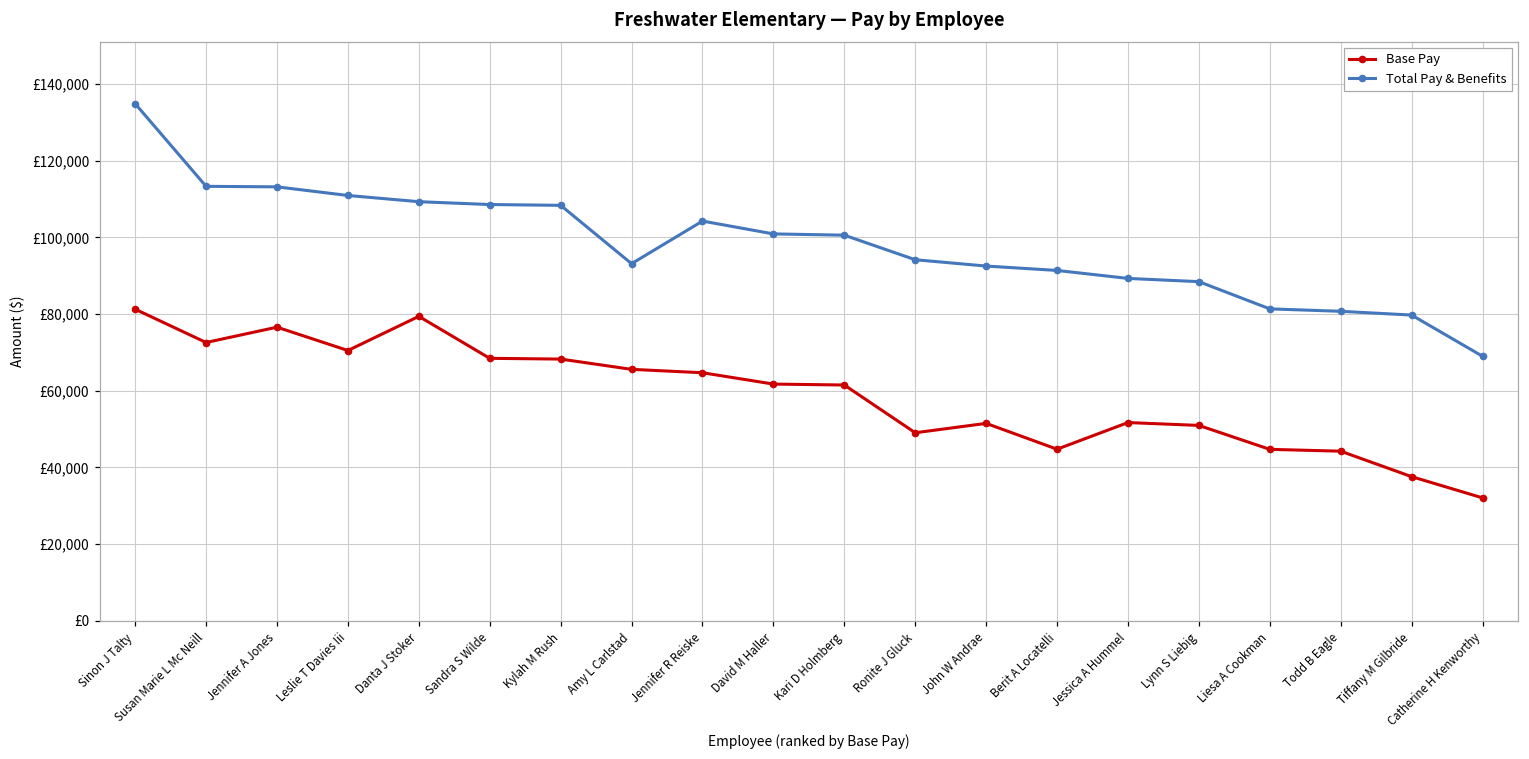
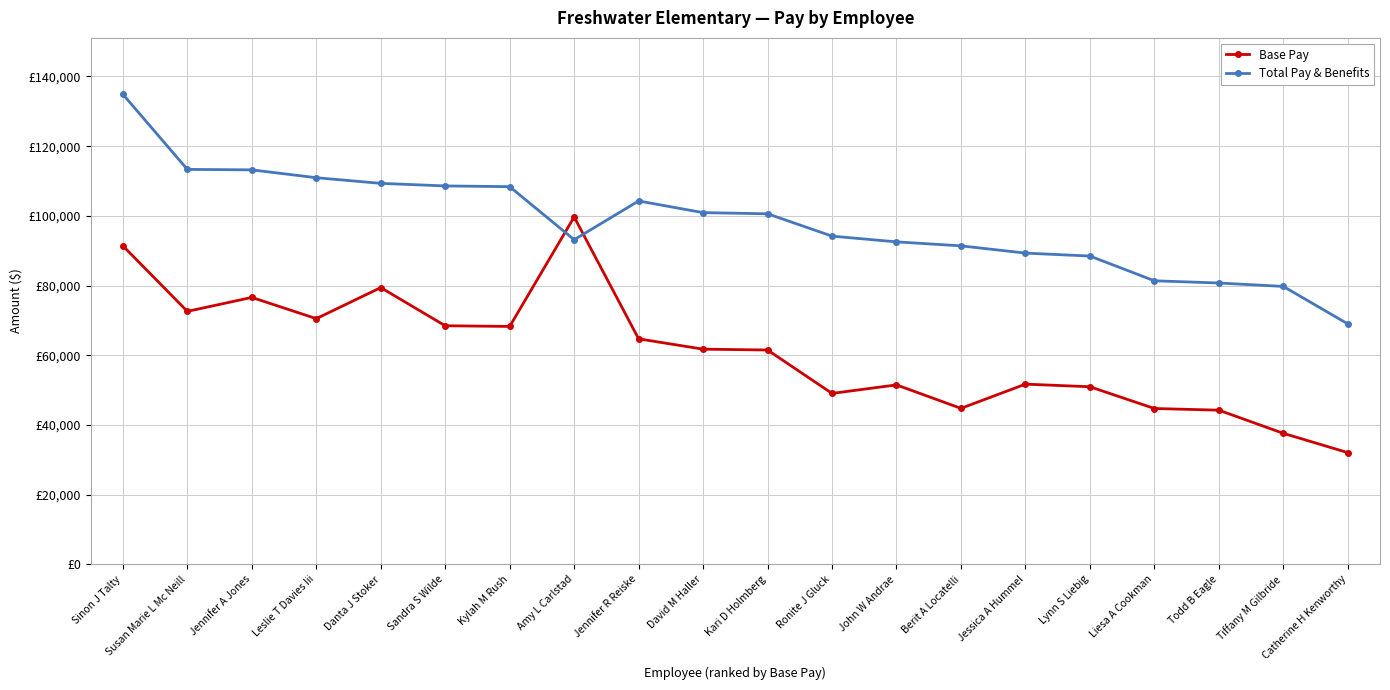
Base Pay, Sinon J Talty: £81,000 -> £91,000
Base Pay, Amy L Carlstad: £66,000 -> £100,000
